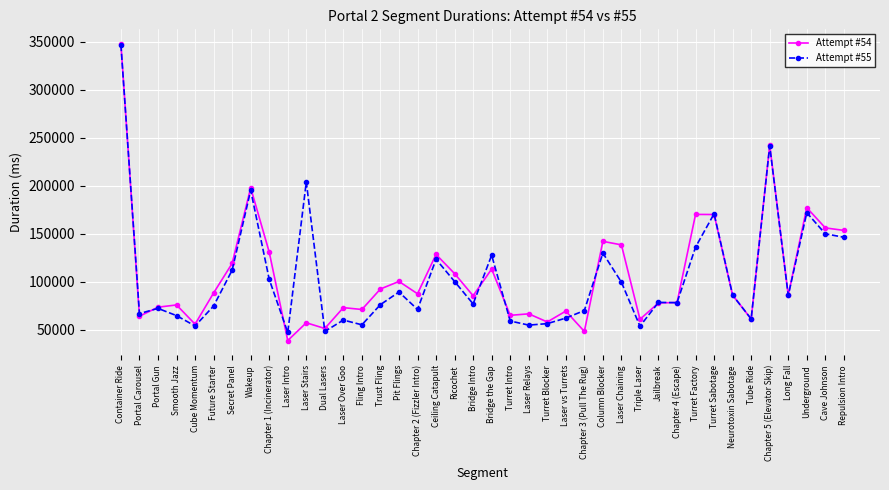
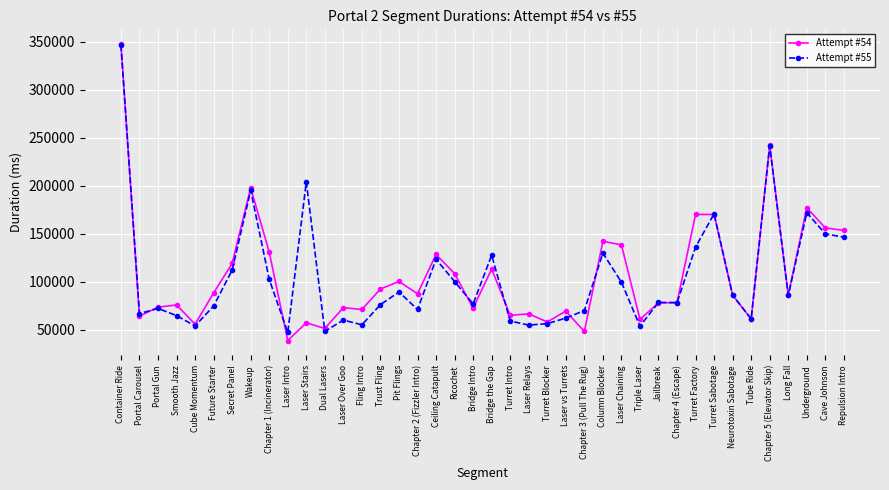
Attempt #54, Bridge Intro: 90000 -> 70000
